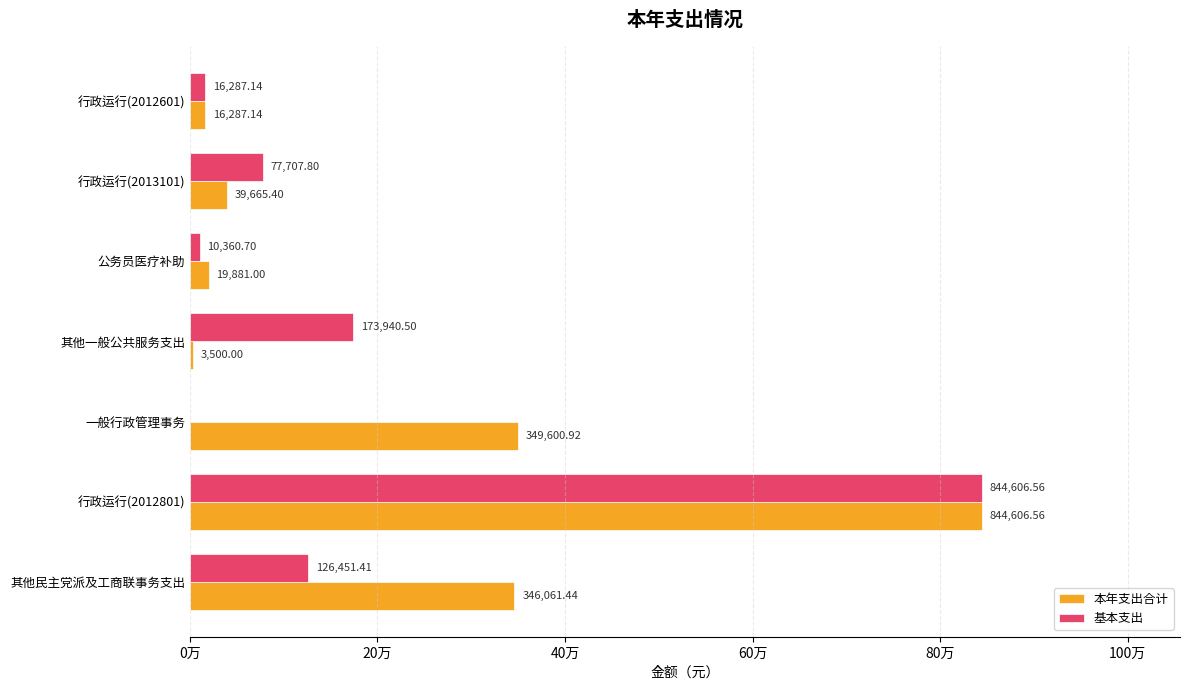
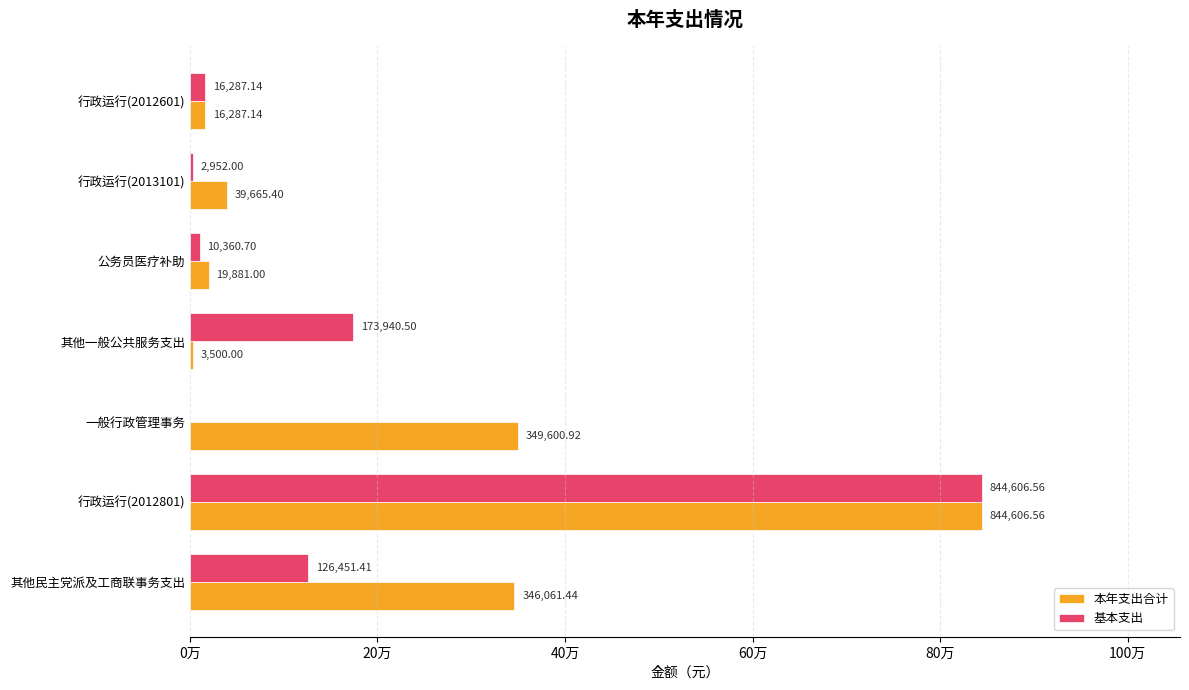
基本支出, 行政运行(2013101): 77,707.80 -> 2,952.00
